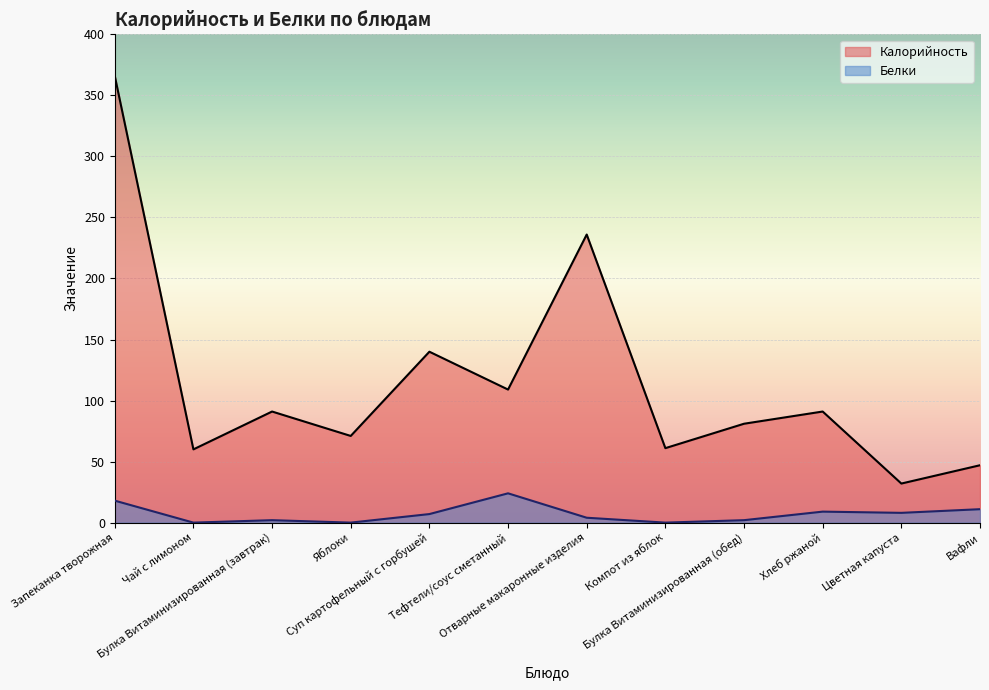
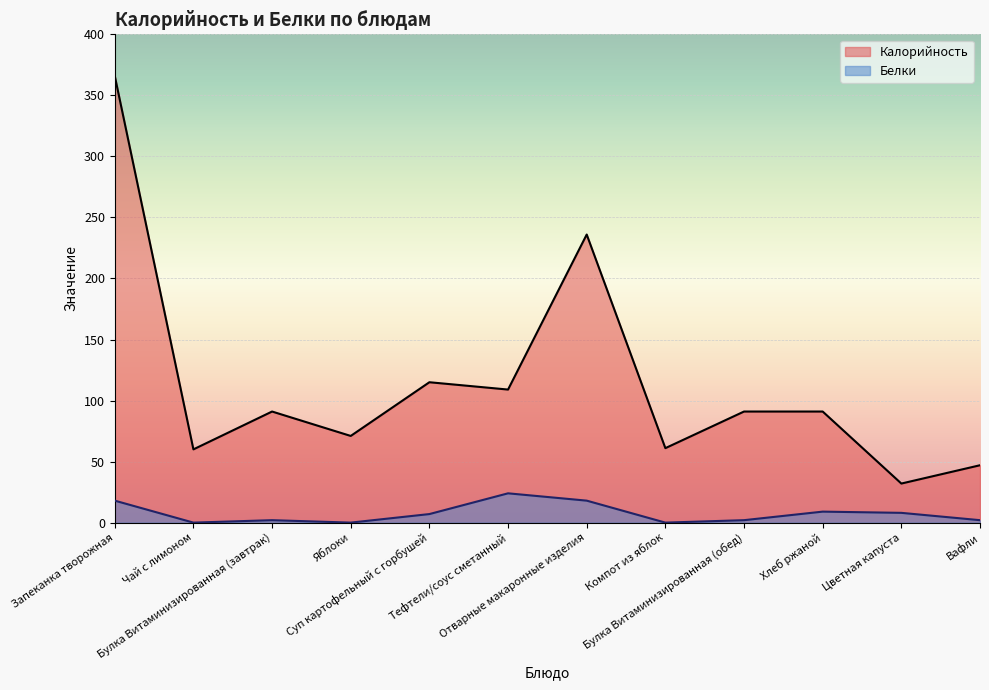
Калорийность, Суп картофельный с горбушей: 140 -> 115
Белки, Отварные макаронные изделия: 4 -> 18
Калорийность, Булка Витаминизированная (обед): 81 -> 91
Белки, Вафли: 11 -> 2
